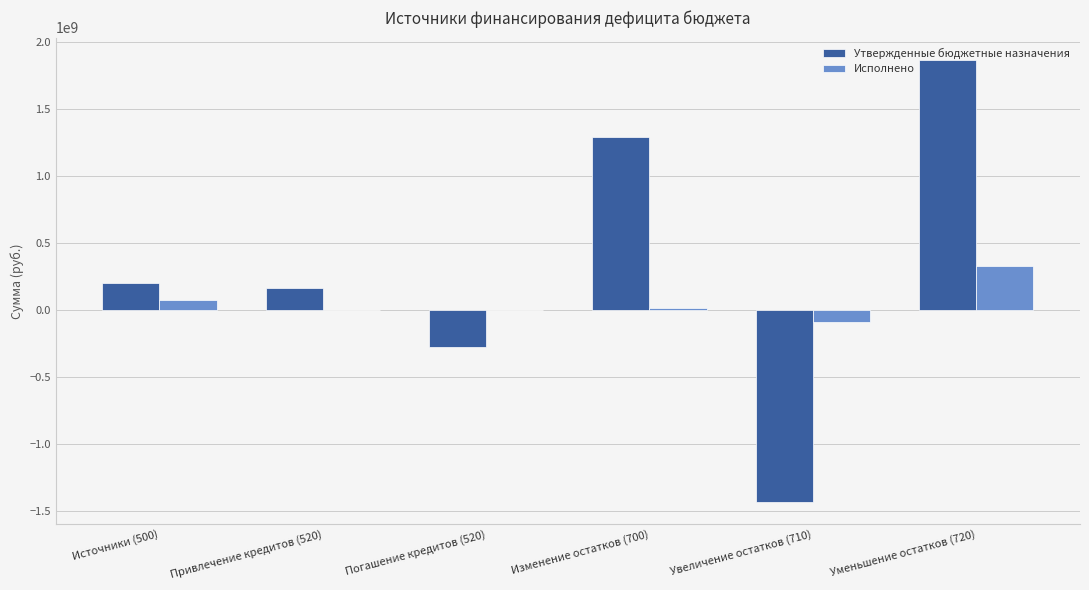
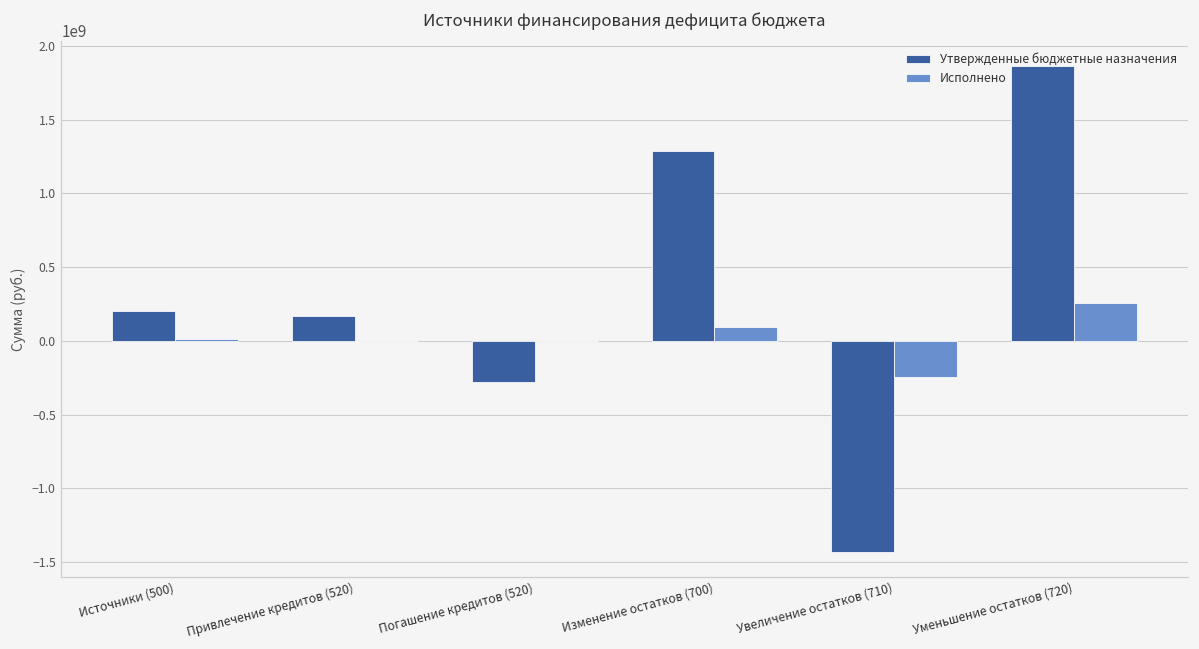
Исполнено, Источники (500): 70000000 -> 10000000
Исполнено, Изменение остатков (700): 10000000 -> 90000000
Исполнено, Увеличение остатков (710): -90000000 -> -250000000
Исполнено, Уменьшение остатков (720): 330000000 -> 260000000
